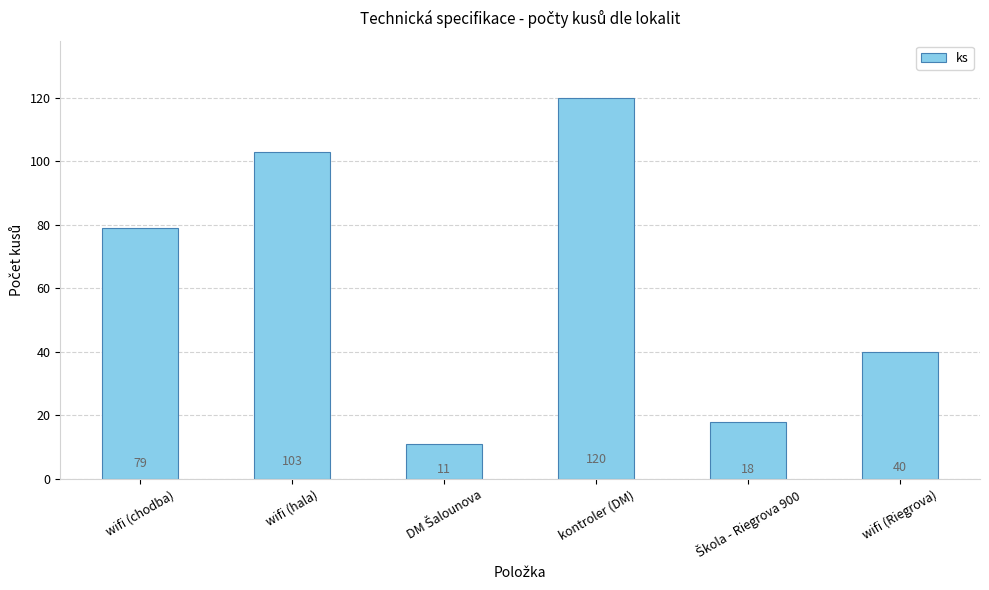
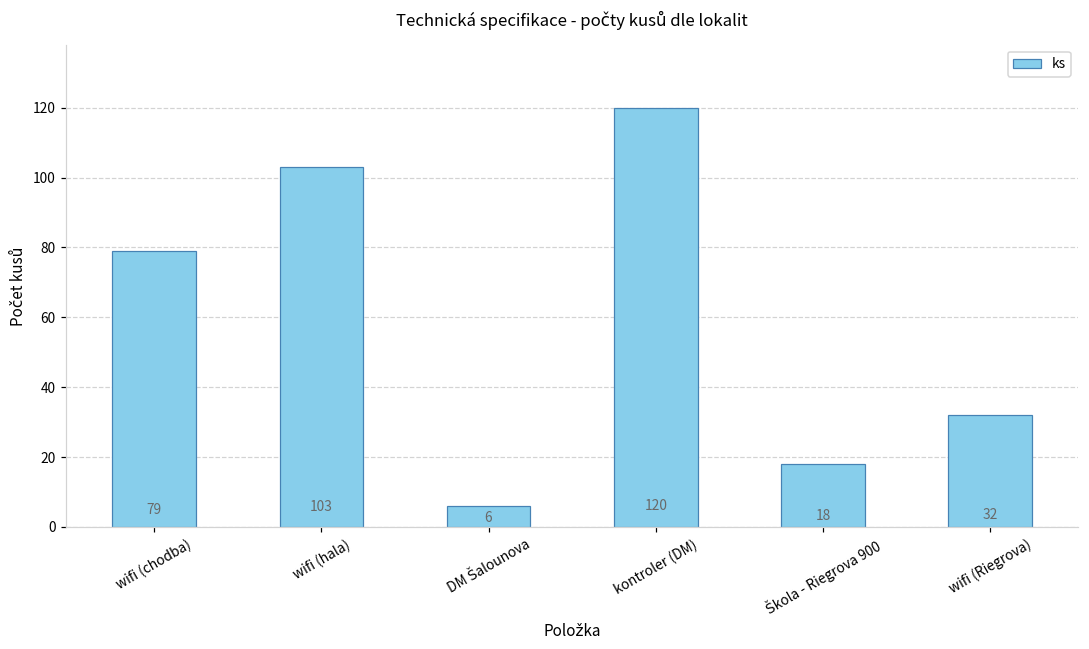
DM Šalounova: 11 -> 6
wifi (Riegrova): 40 -> 32
